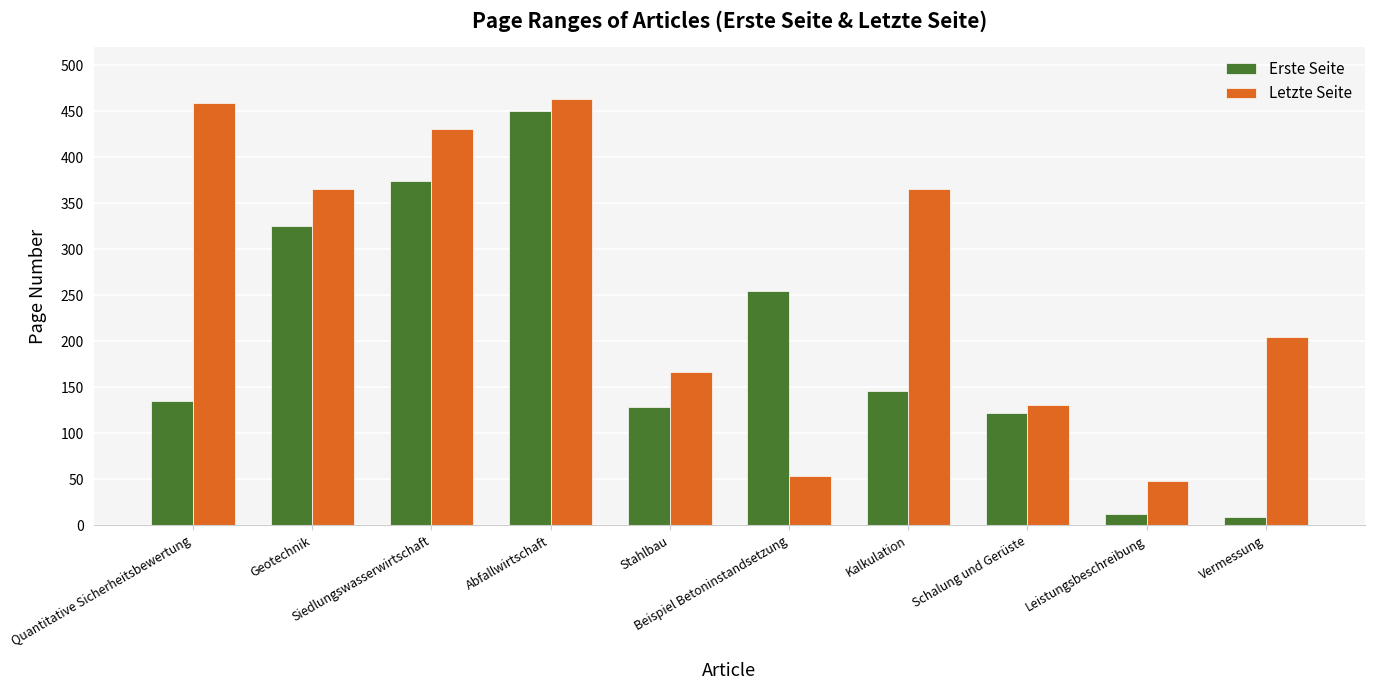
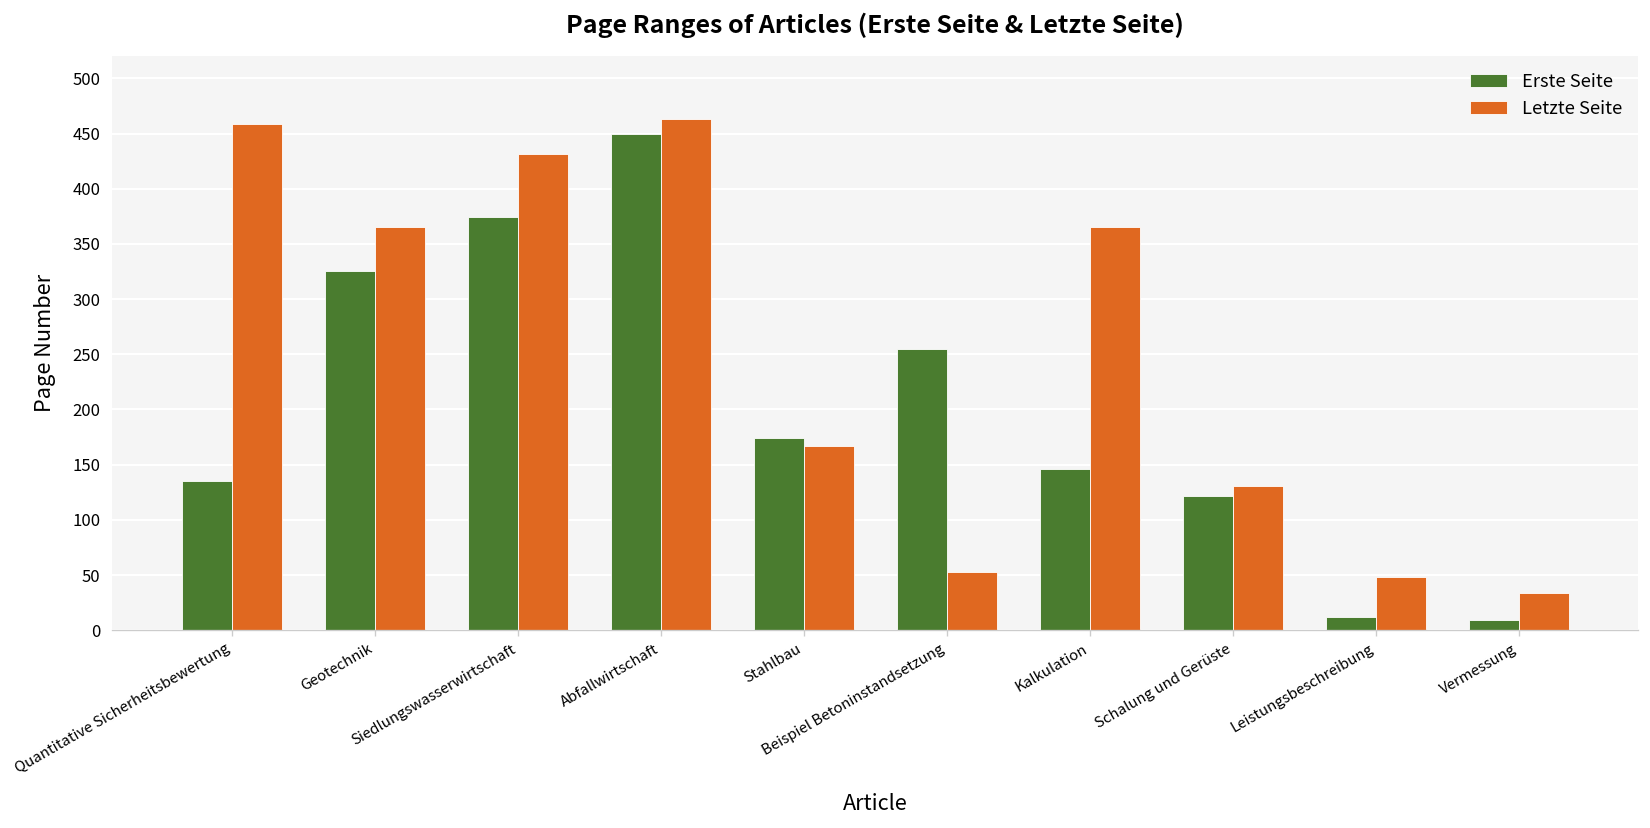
Erste Seite, Stahlbau: 130 -> 170
Letzte Seite, Vermessung: 210 -> 30
